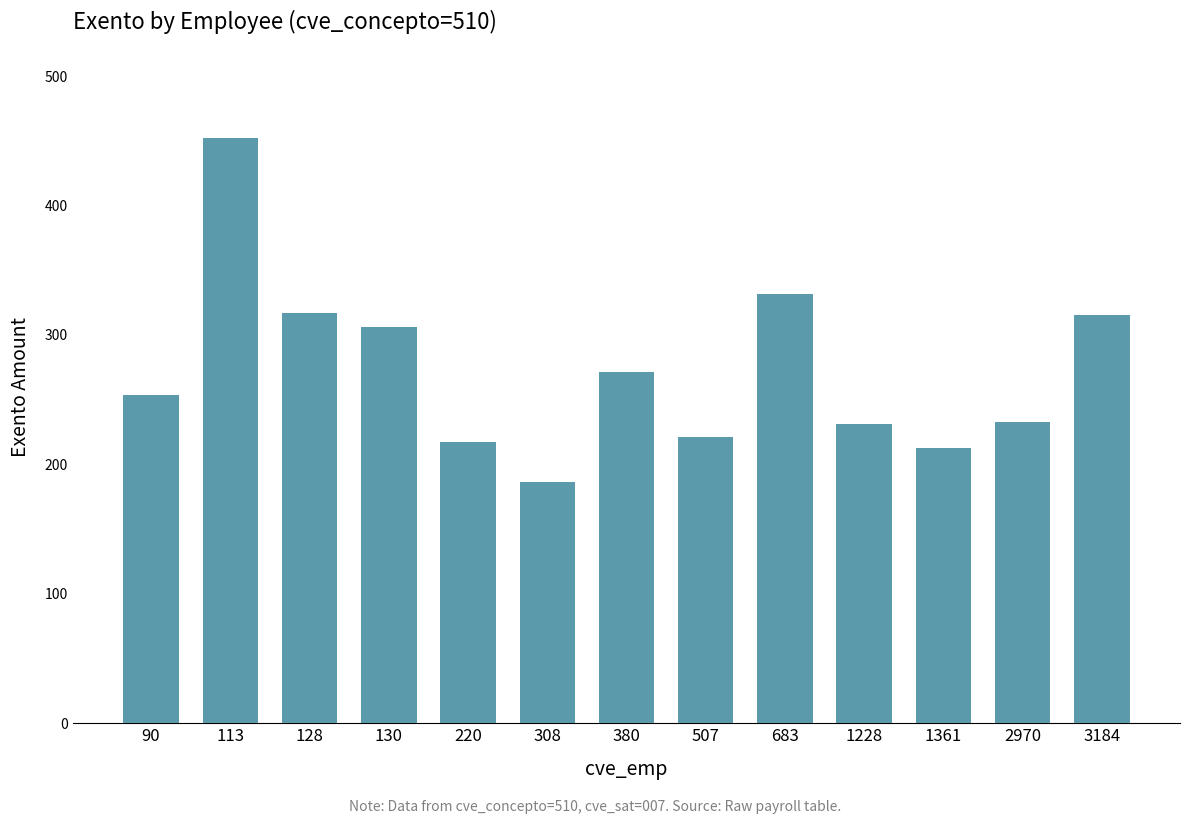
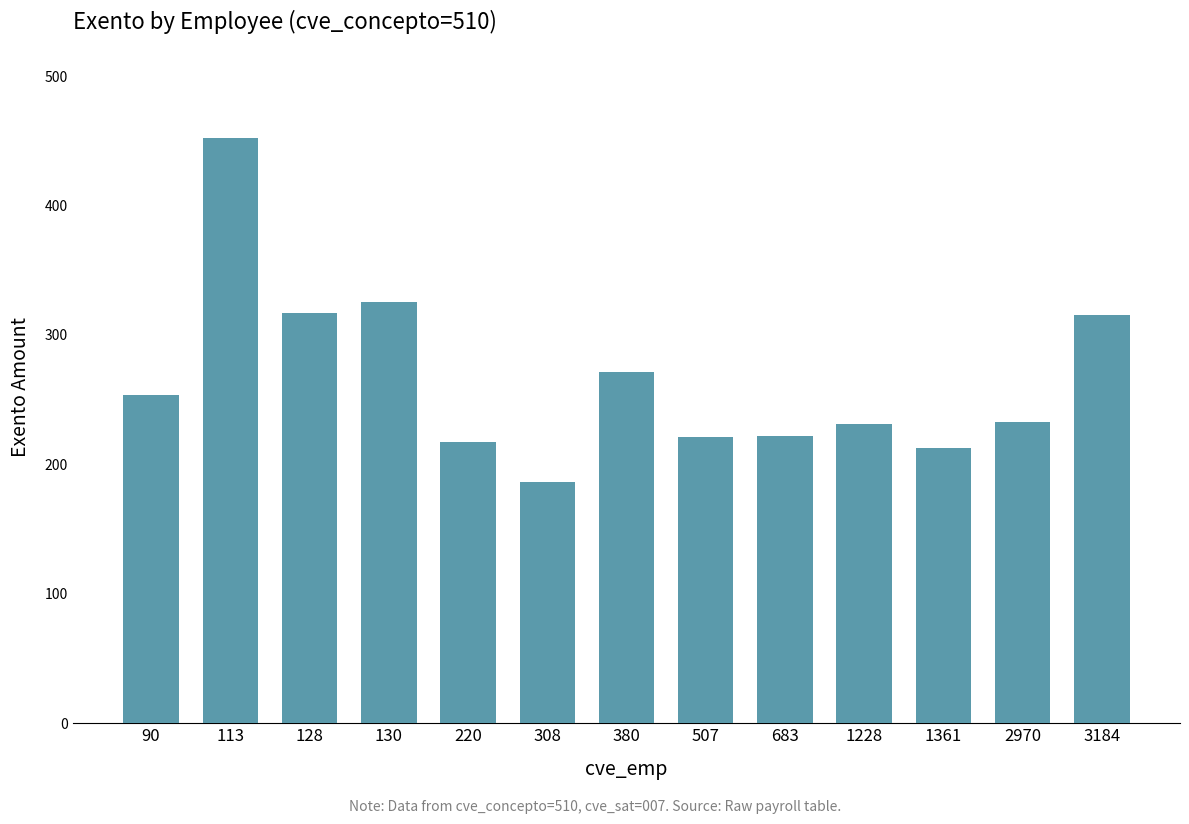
130: 306 -> 325
683: 331 -> 222
